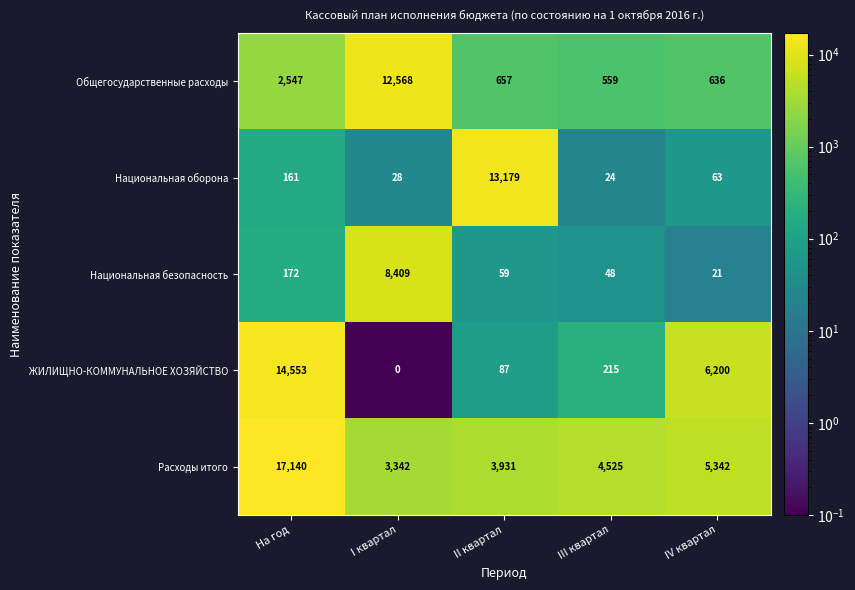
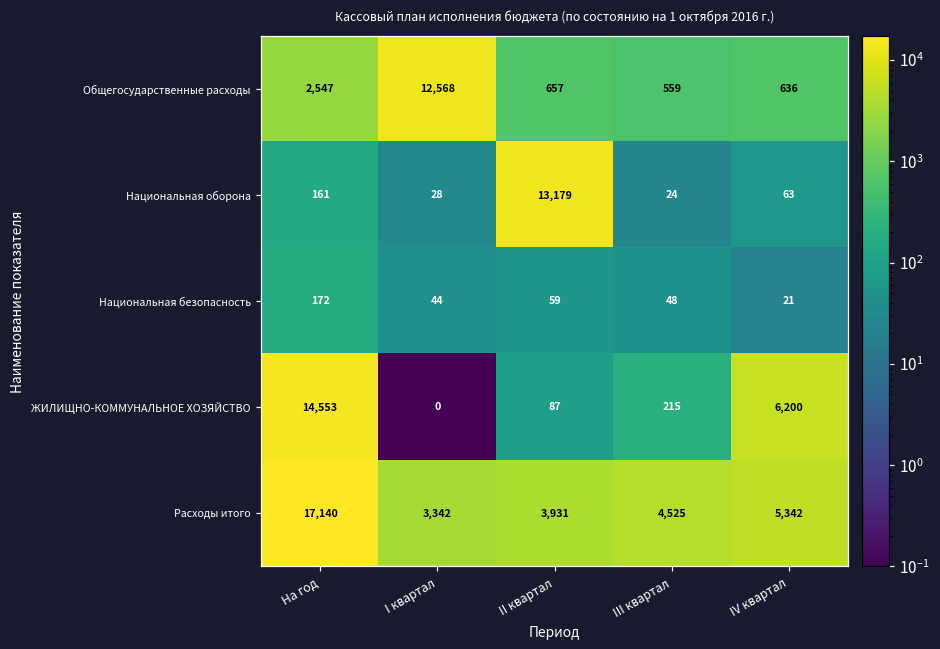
Национальная безопасность, I квартал: 8,409 -> 44
